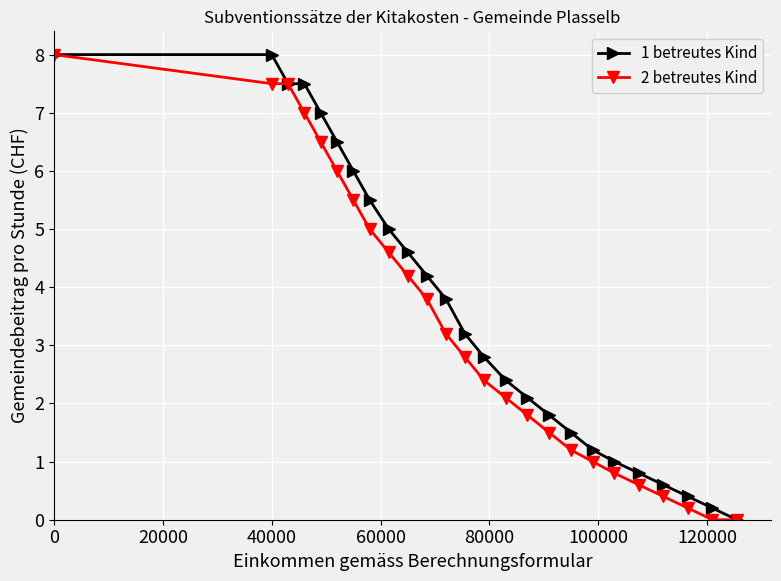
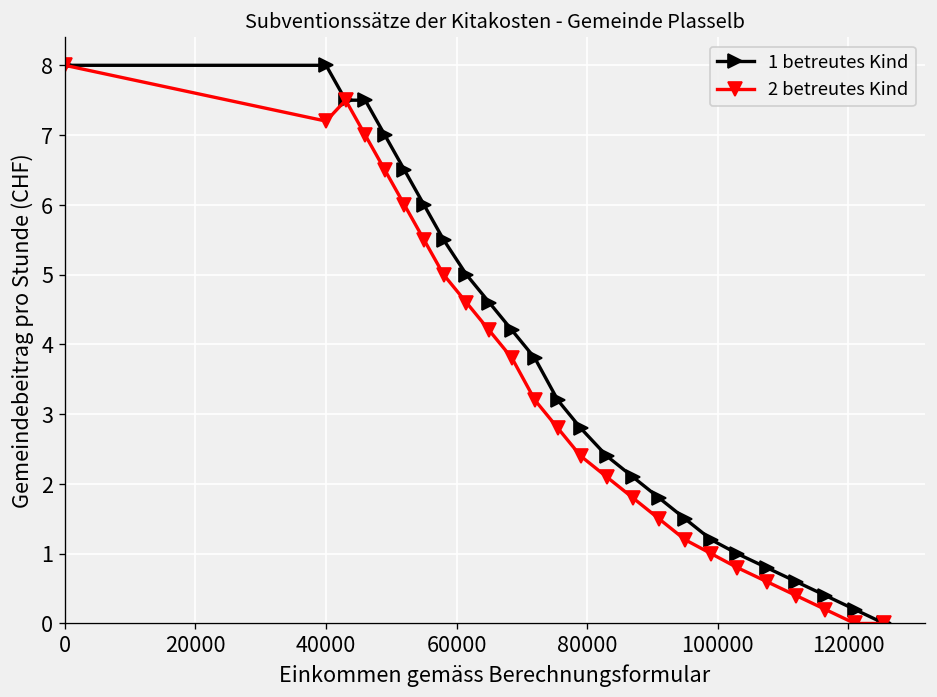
2 betreutes Kind, 40000: 7.5 -> 7.2
